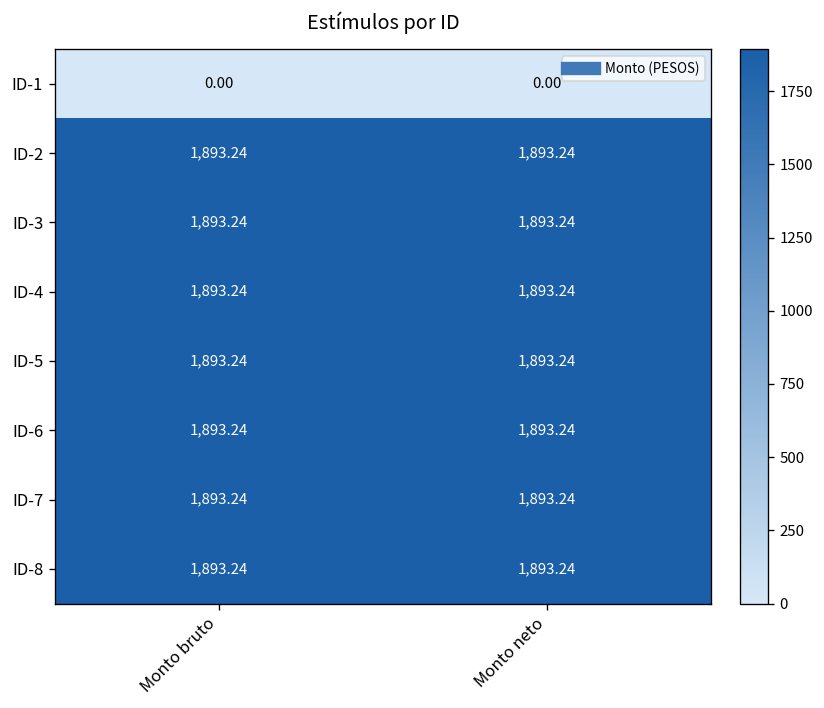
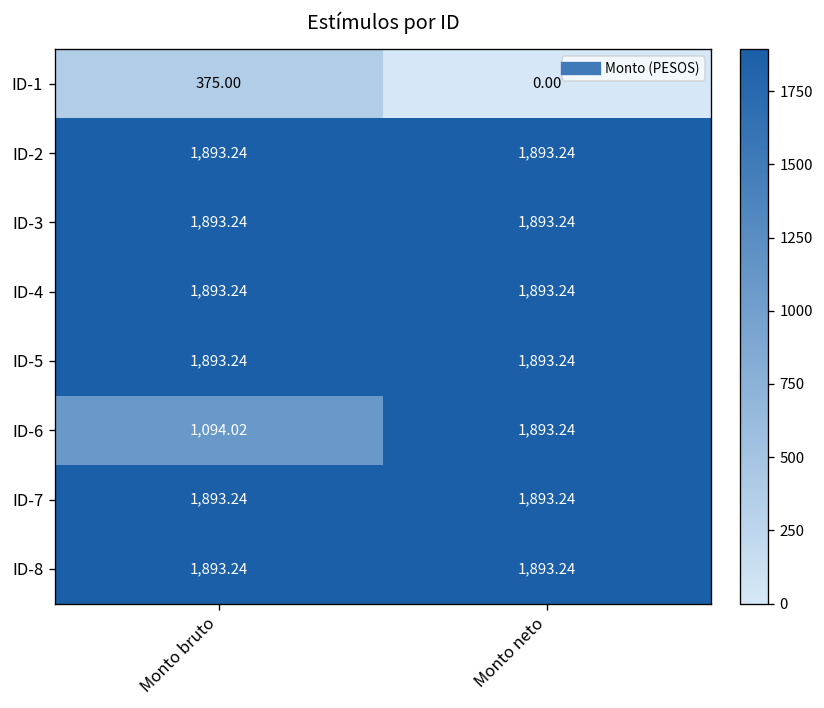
ID-1, Monto bruto: 0.00 -> 375.00
ID-6, Monto bruto: 1,893.24 -> 1,094.02
